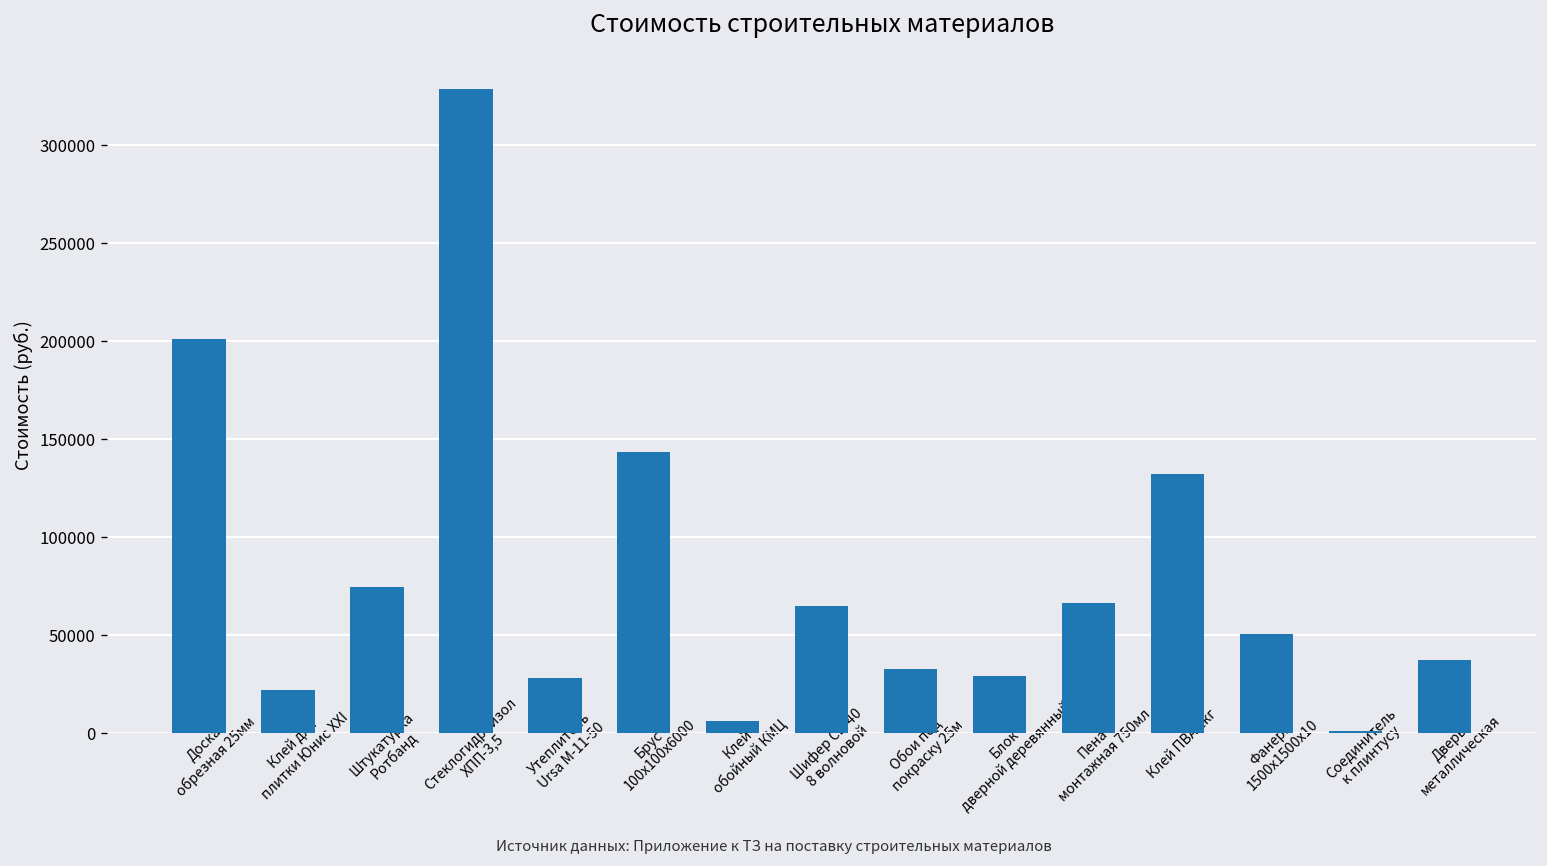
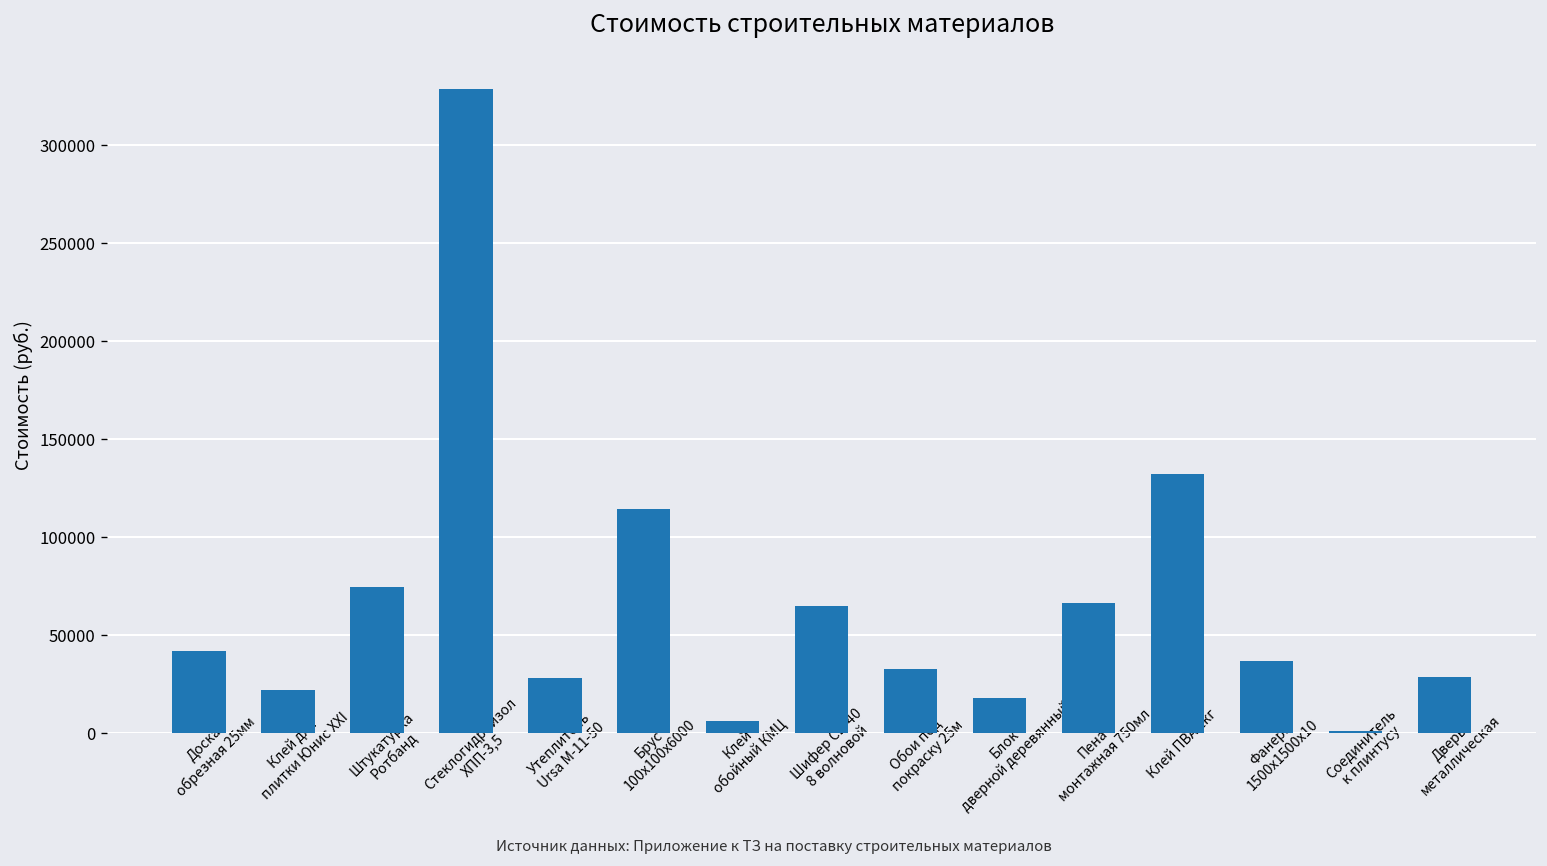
Доска обрезная 25мм: 201000 -> 42000
Брус 100х100х6000: 143000 -> 114000
Блок дверной деревянный: 29000 -> 18000
Фанера 1500х1500х10: 50000 -> 37000
Дверь металлическая: 37000 -> 29000
